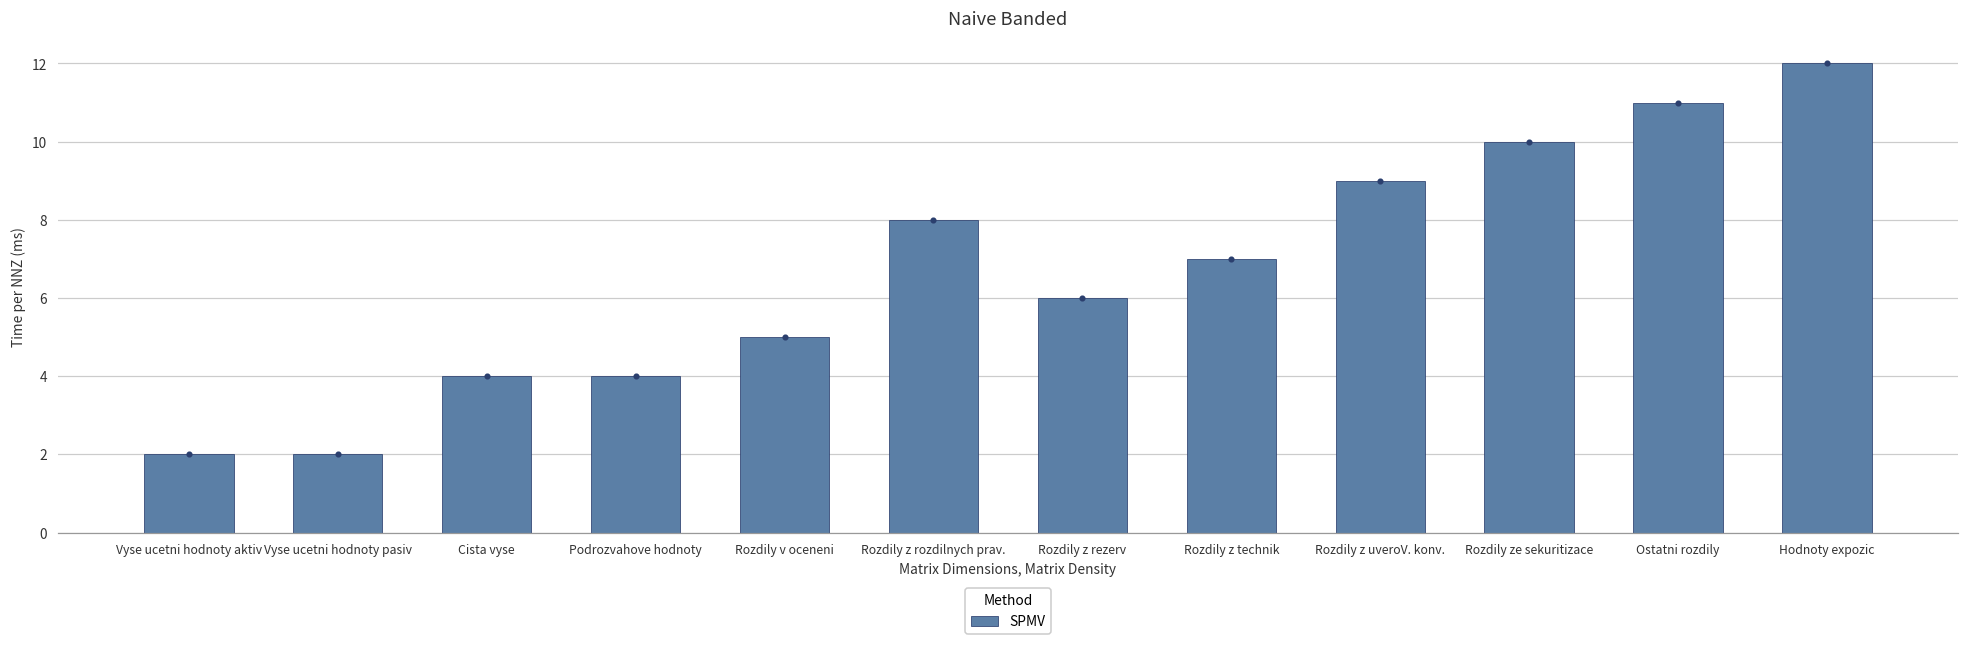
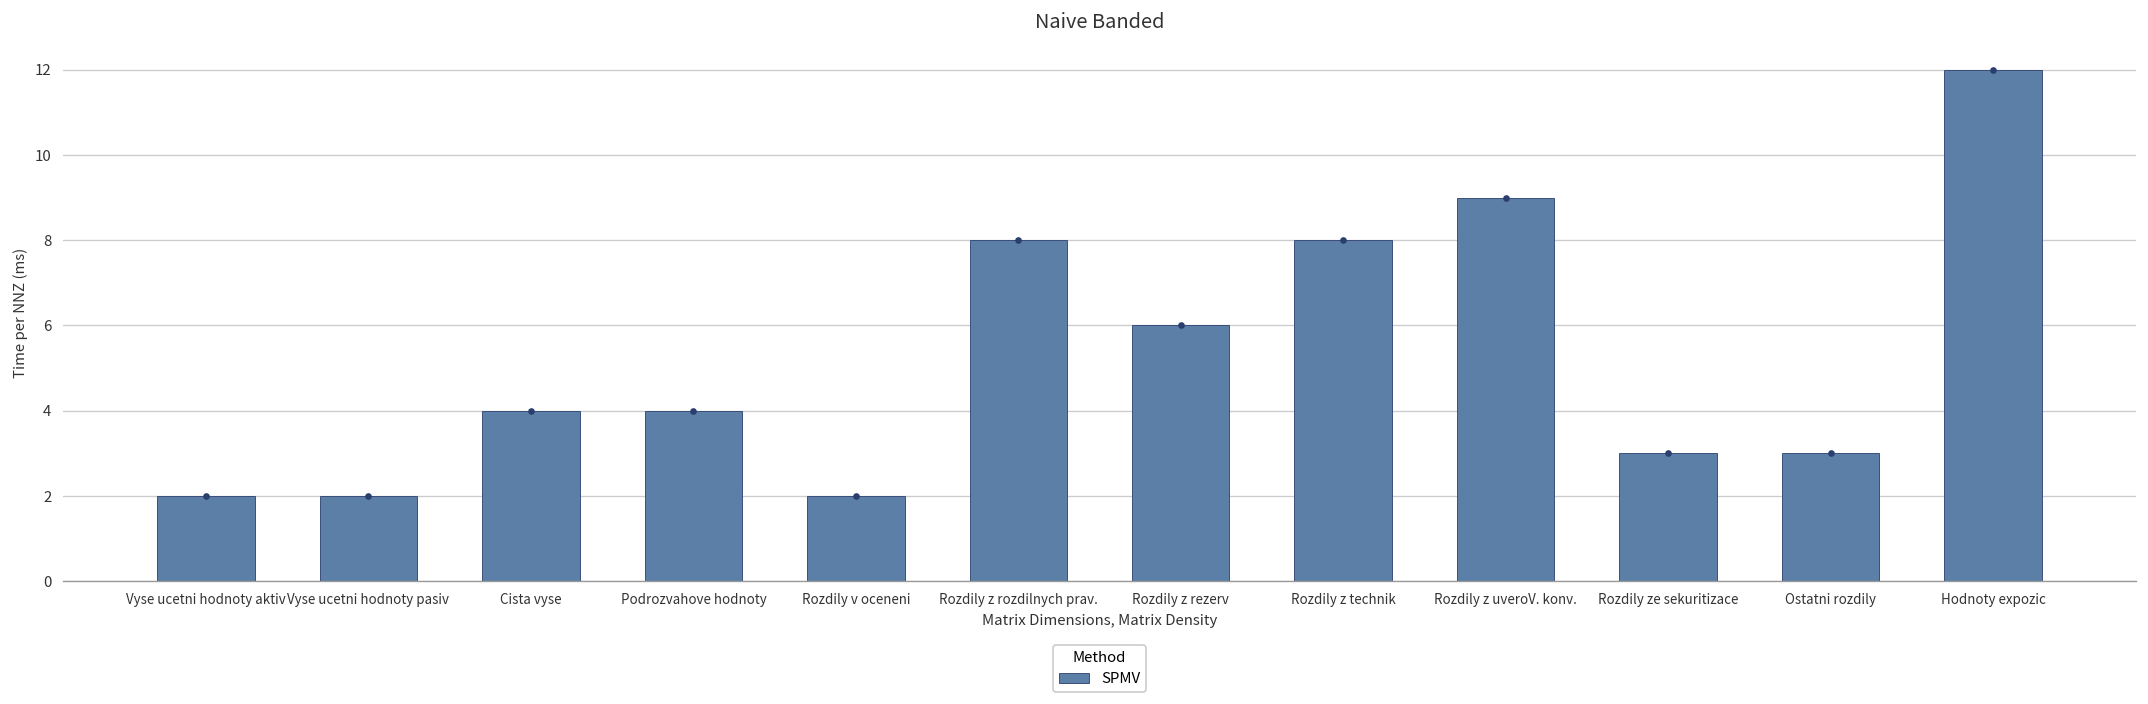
SPMV, Rozdily v oceneni: 5 -> 2
SPMV, Rozdily z technik: 7 -> 8
SPMV, Rozdily ze sekuritizace: 10 -> 3
SPMV, Ostatni rozdily: 11 -> 3
